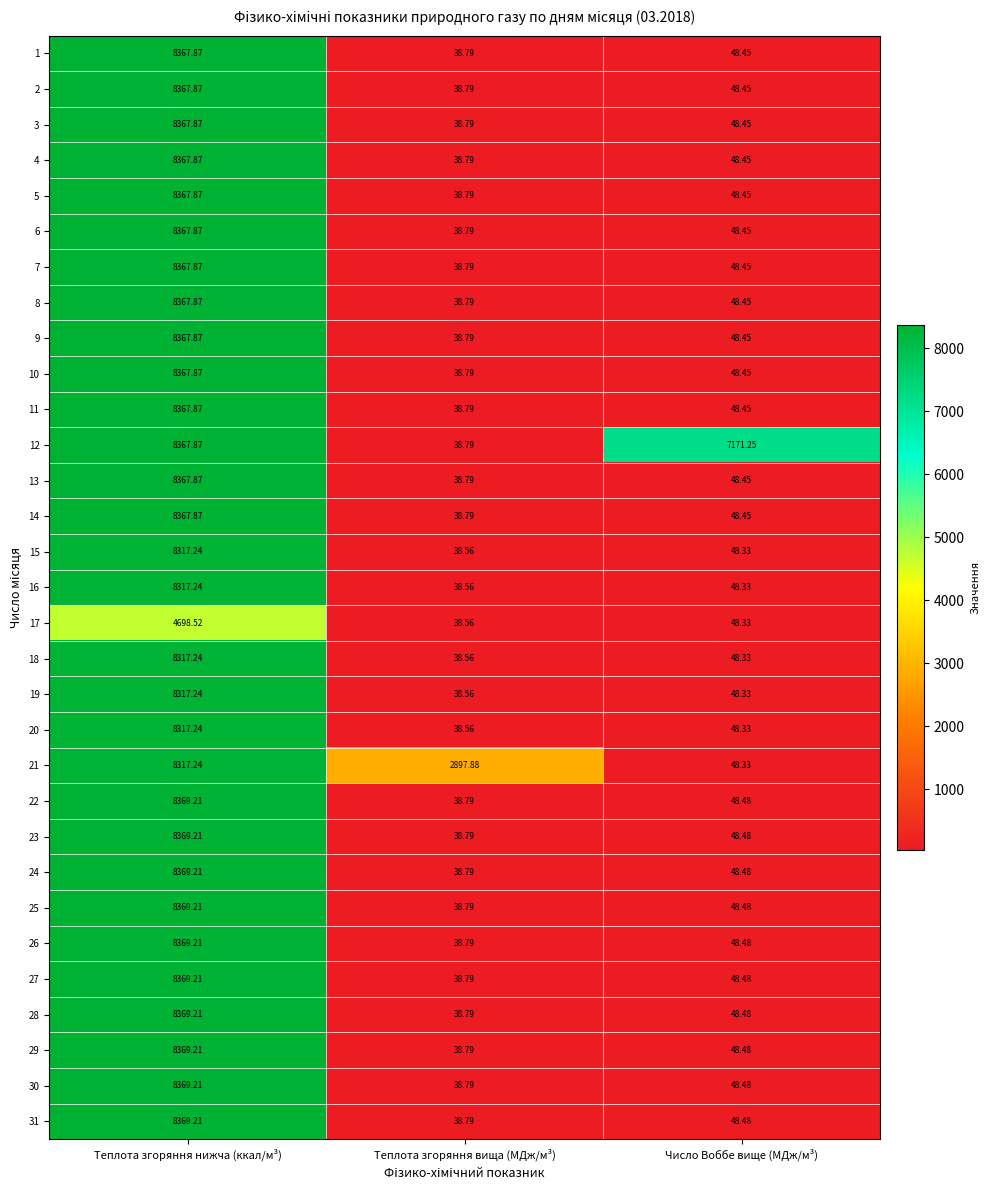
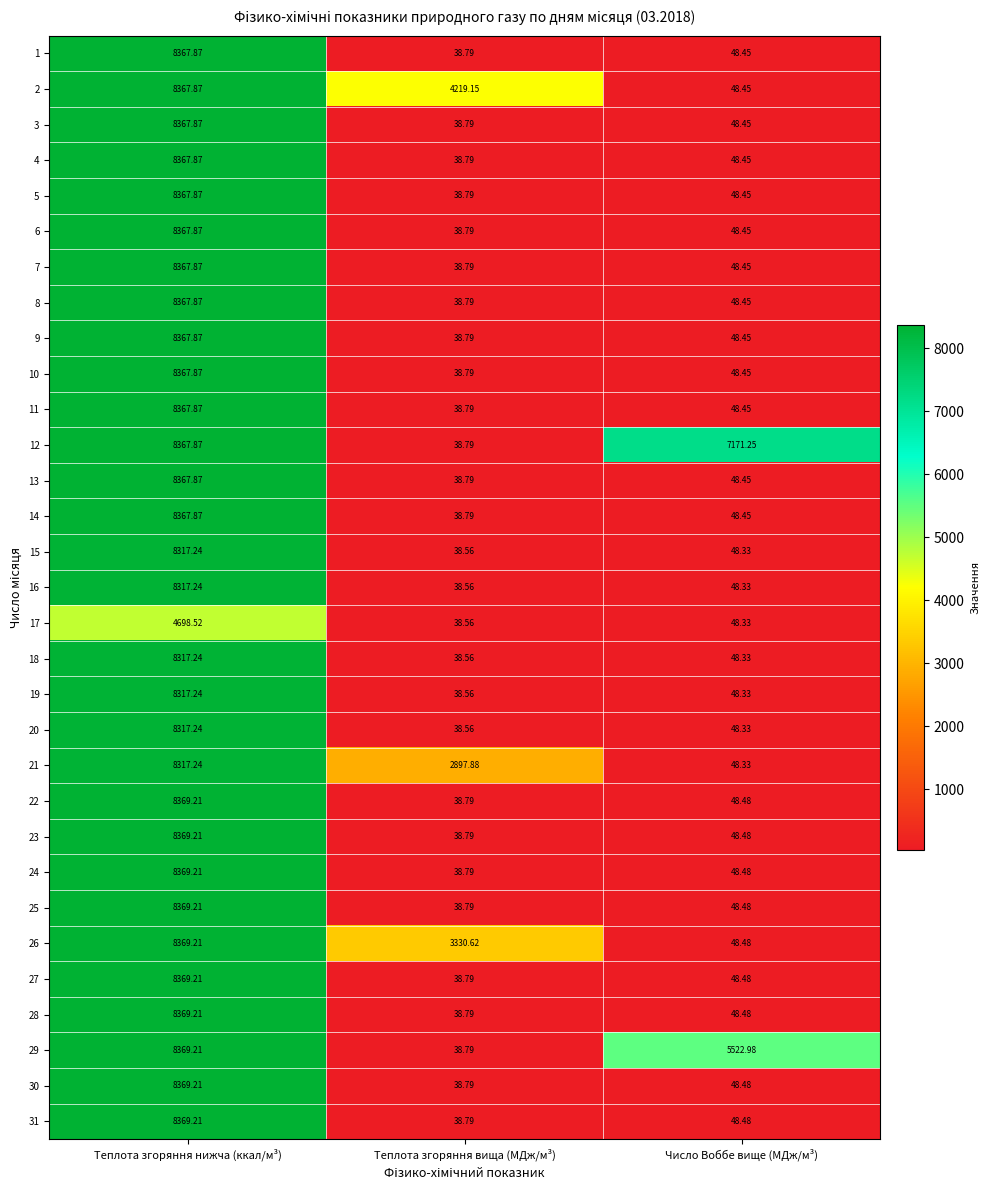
2, Теплота згоряння вища (МДж/м³): 38.79 -> 4219.15
26, Теплота згоряння вища (МДж/м³): 38.79 -> 3330.62
29, Число Воббе вище (МДж/м³): 48.48 -> 5522.98
